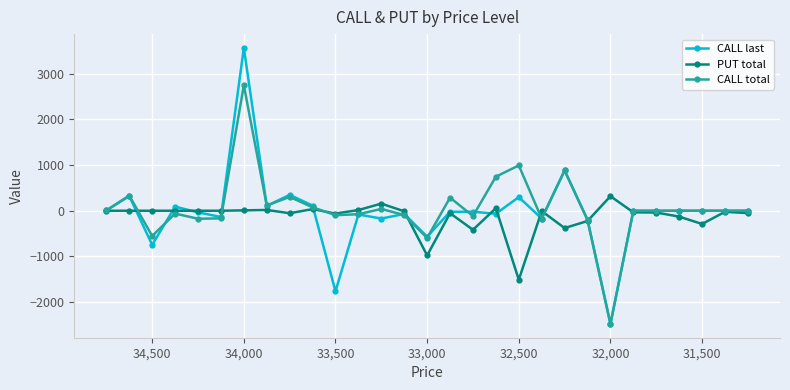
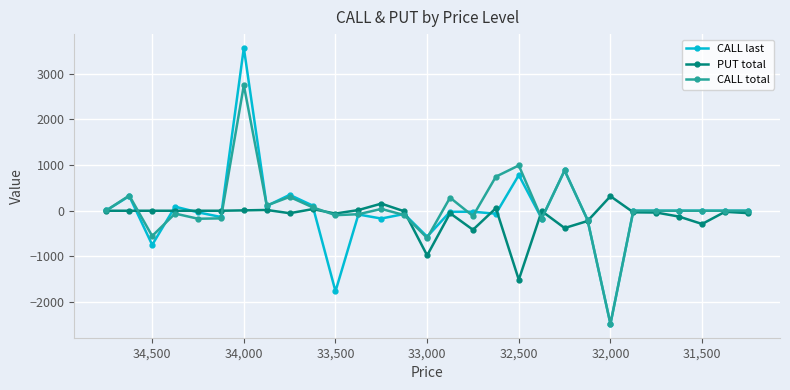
CALL last, 32,500: 300 -> 800
